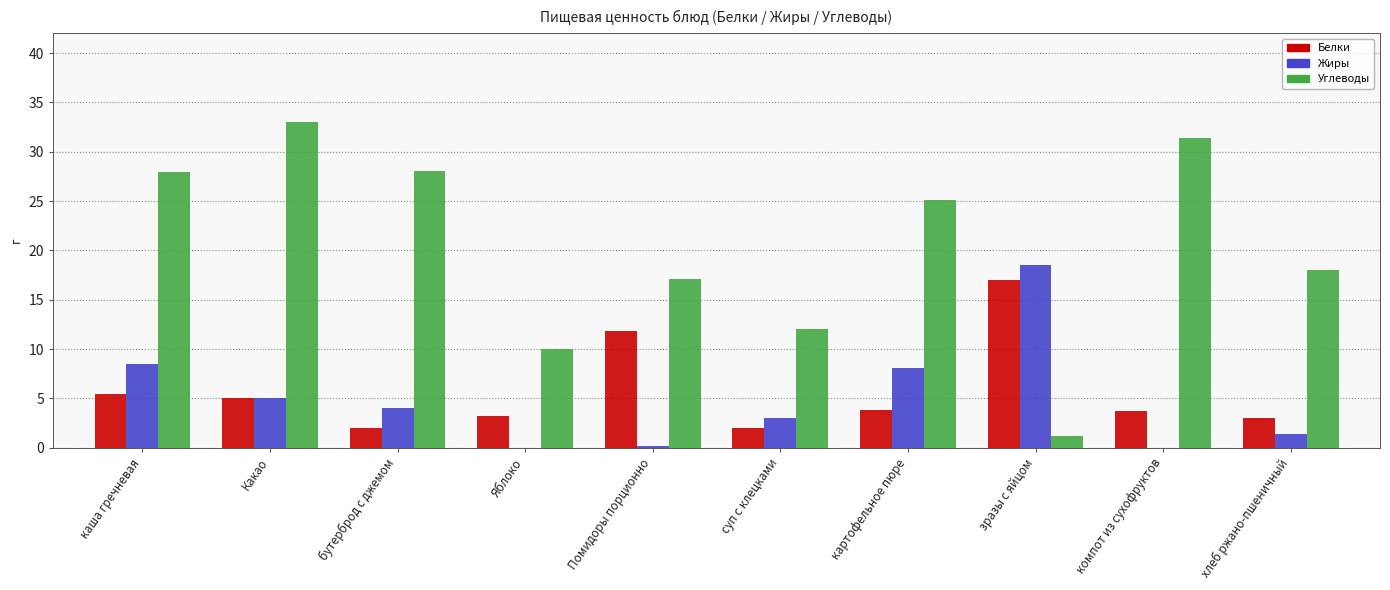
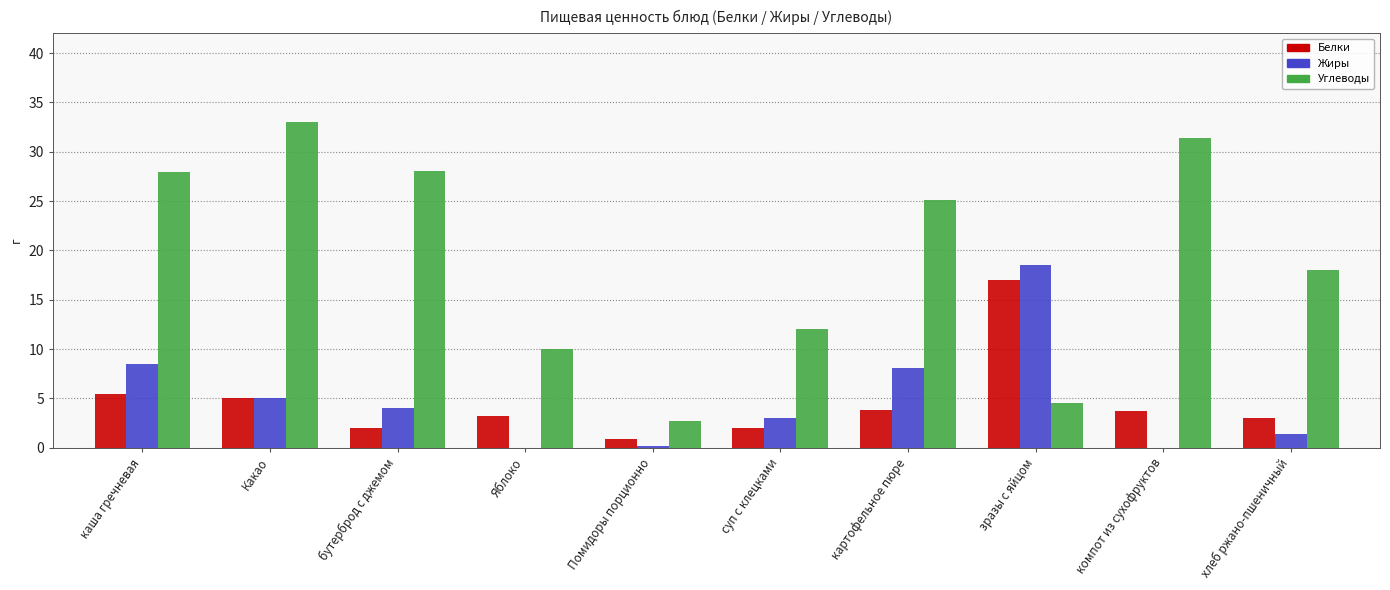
Белки, Помидоры порционно: 12 -> 1
Углеводы, Помидоры порционно: 17 -> 3
Углеводы, зразы с яйцом: 1 -> 5
